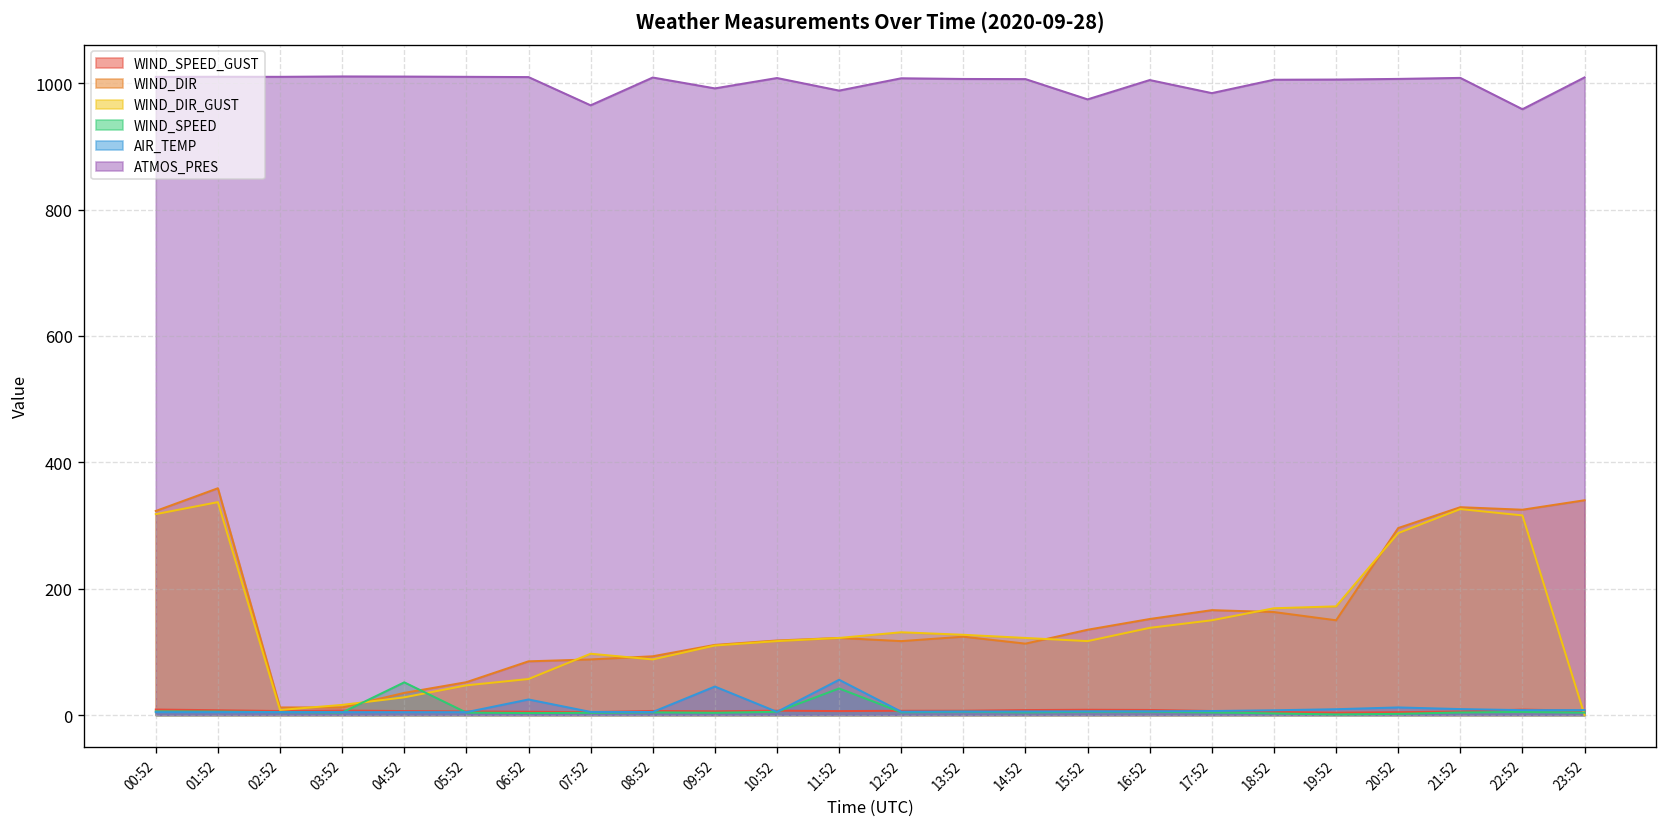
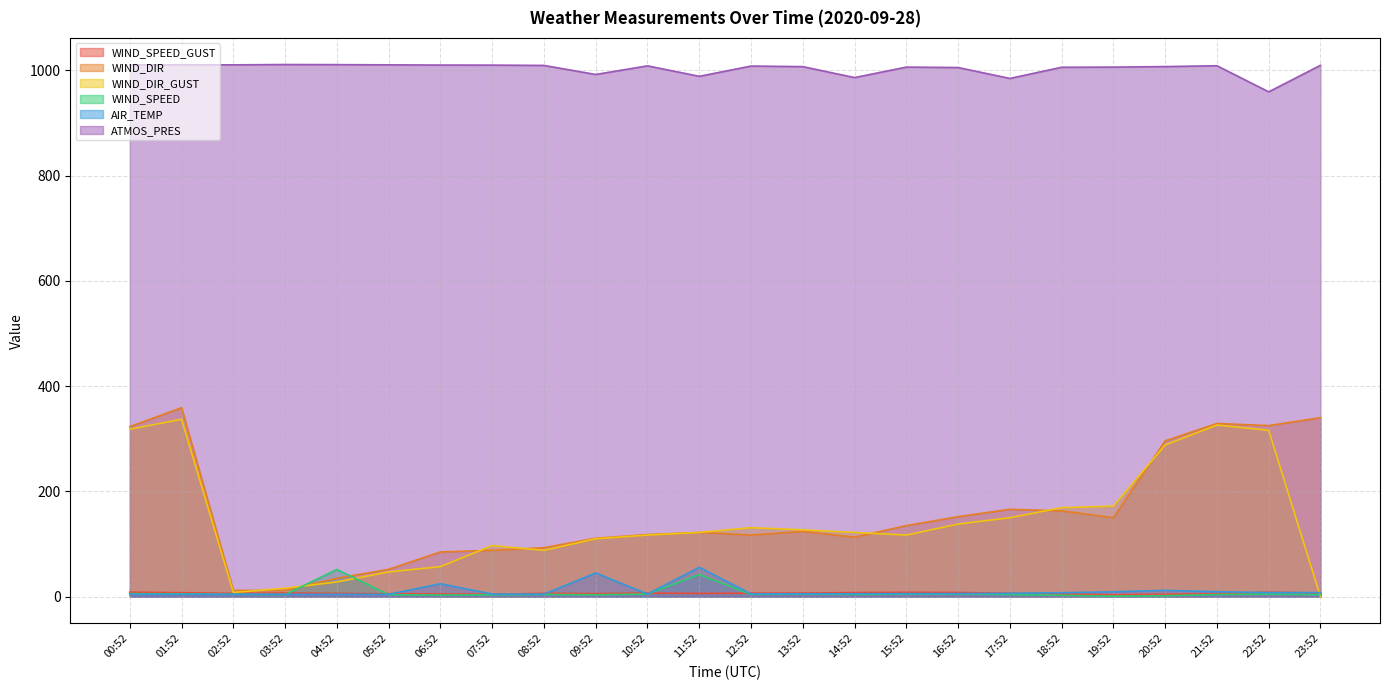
ATMOS_PRES, 07:52: 970 -> 1010
ATMOS_PRES, 14:52: 1010 -> 990
ATMOS_PRES, 15:52: 970 -> 1010
